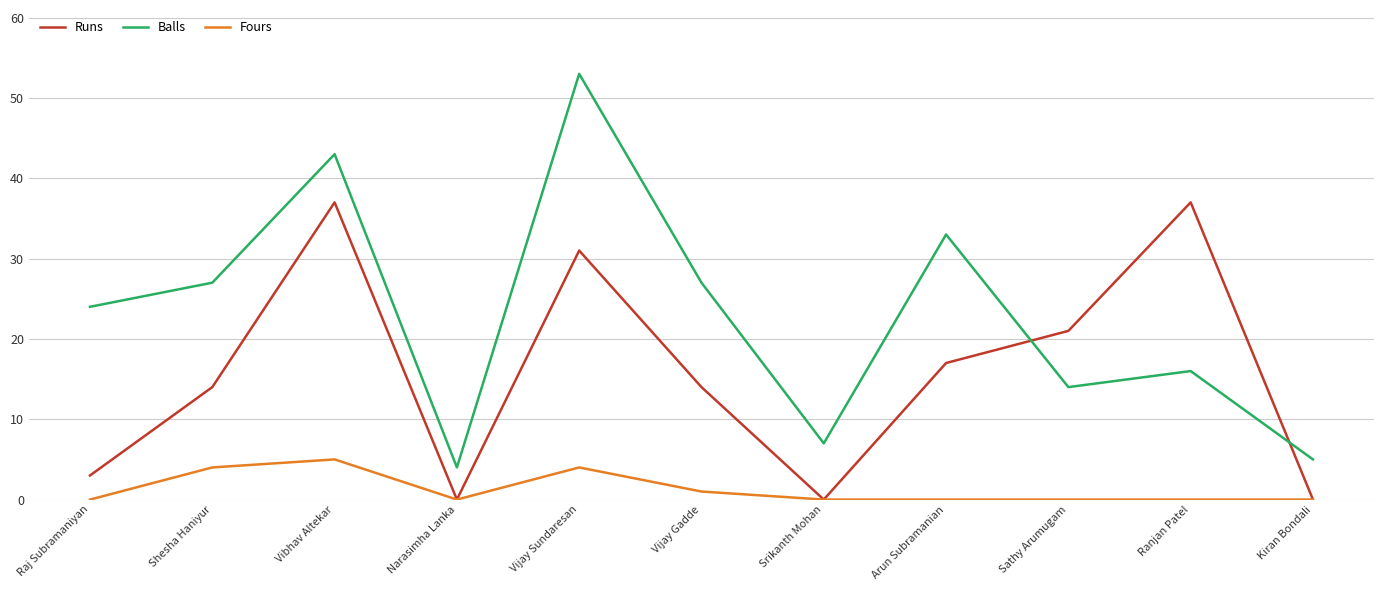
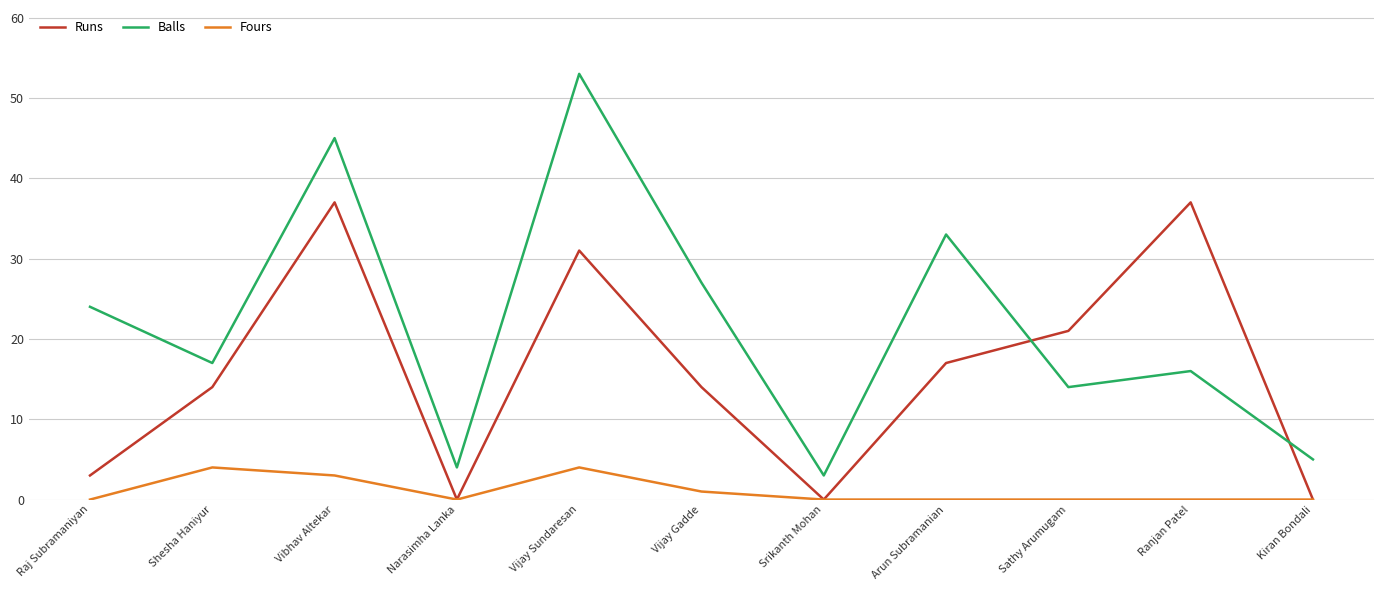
Balls, Shesha Haniyur: 27 -> 17
Balls, Vibhav Altekar: 43 -> 45
Fours, Vibhav Altekar: 5 -> 3
Balls, Srikanth Mohan: 7 -> 3
